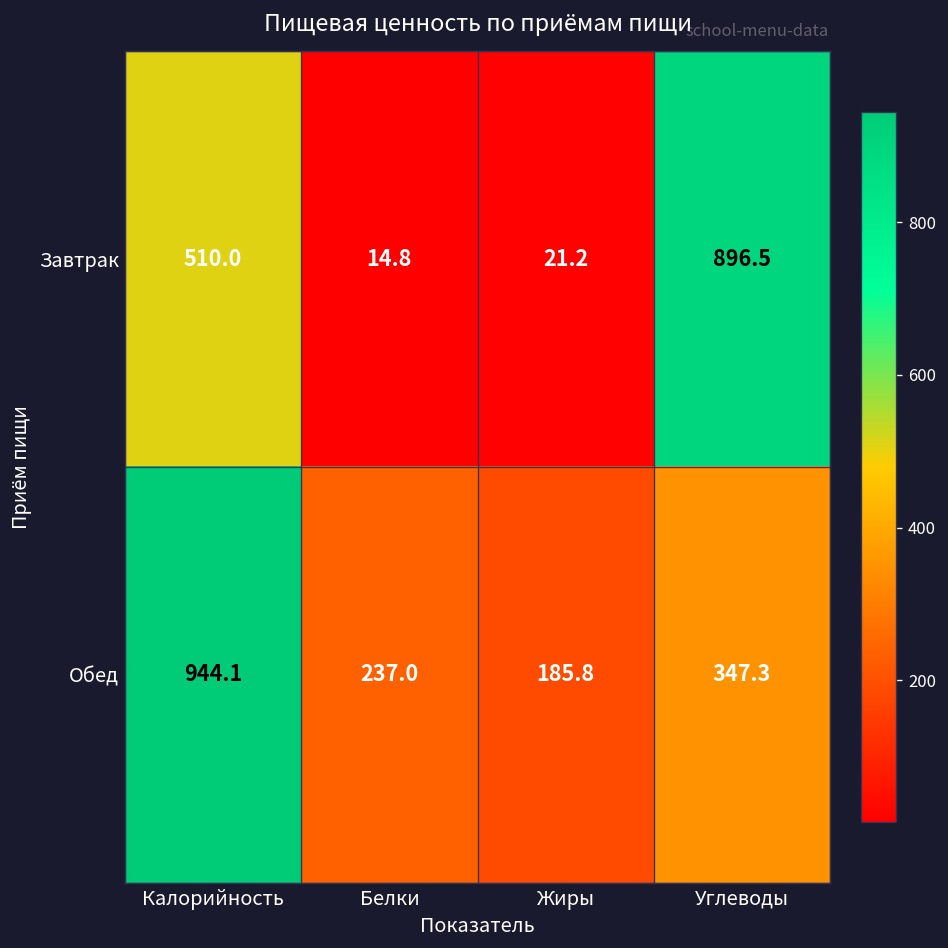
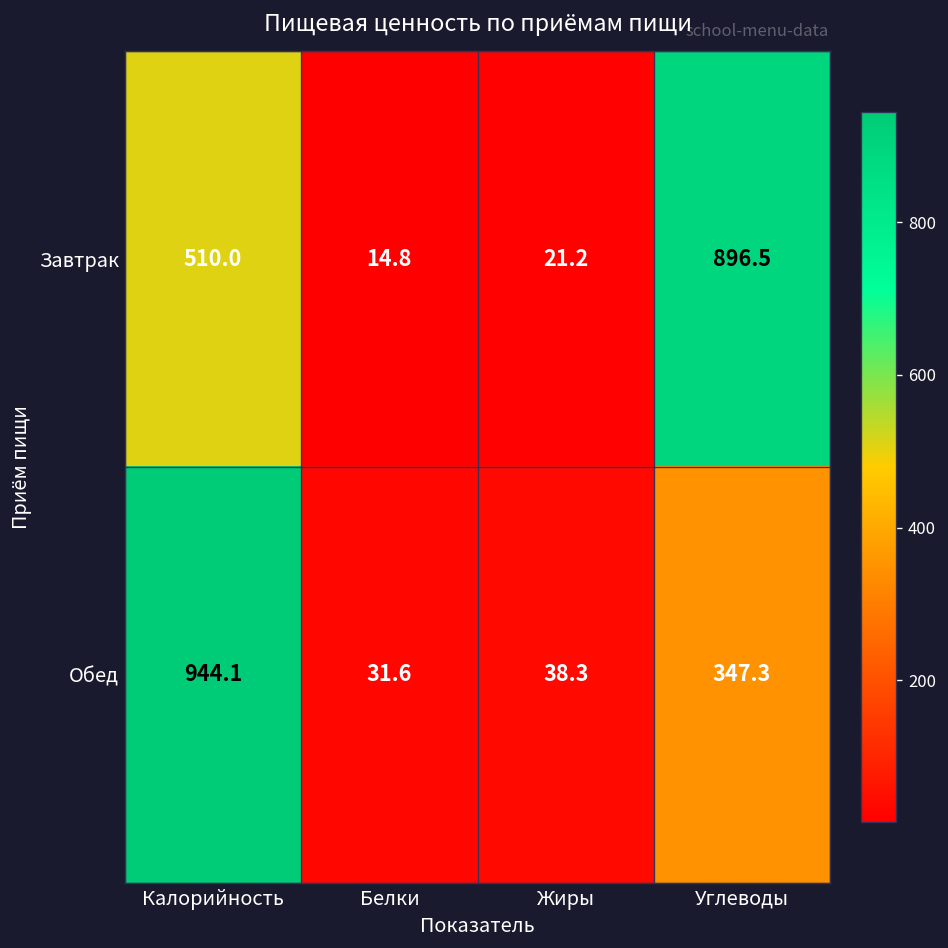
Обед, Белки: 237.0 -> 31.6
Обед, Жиры: 185.8 -> 38.3
